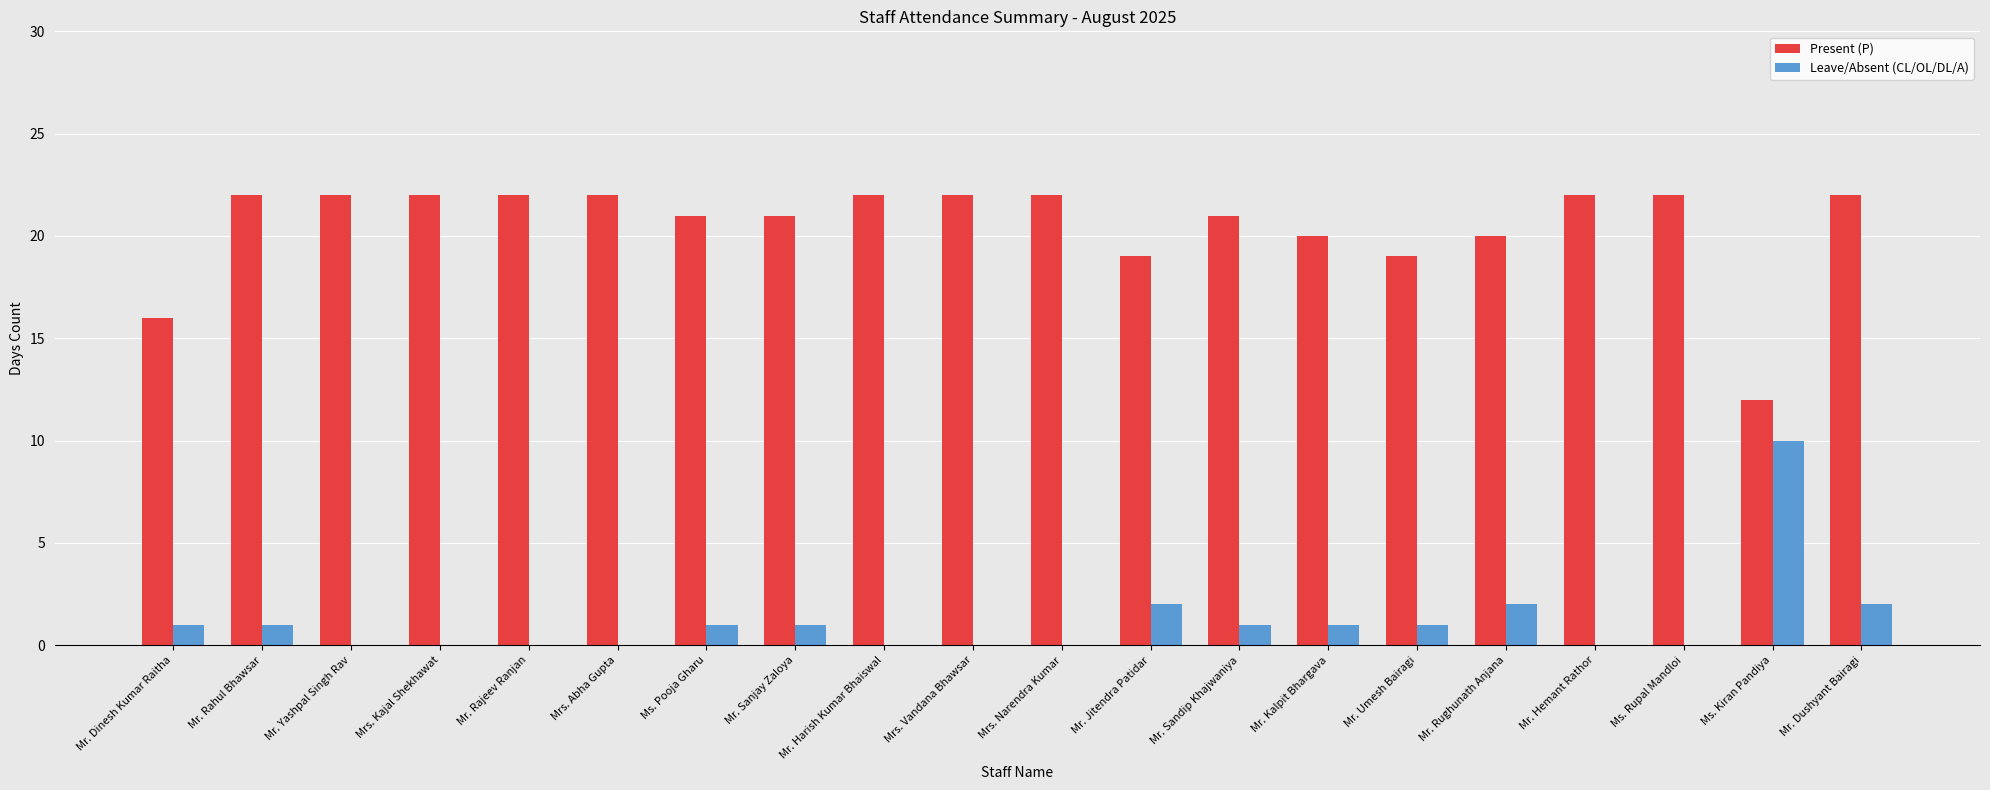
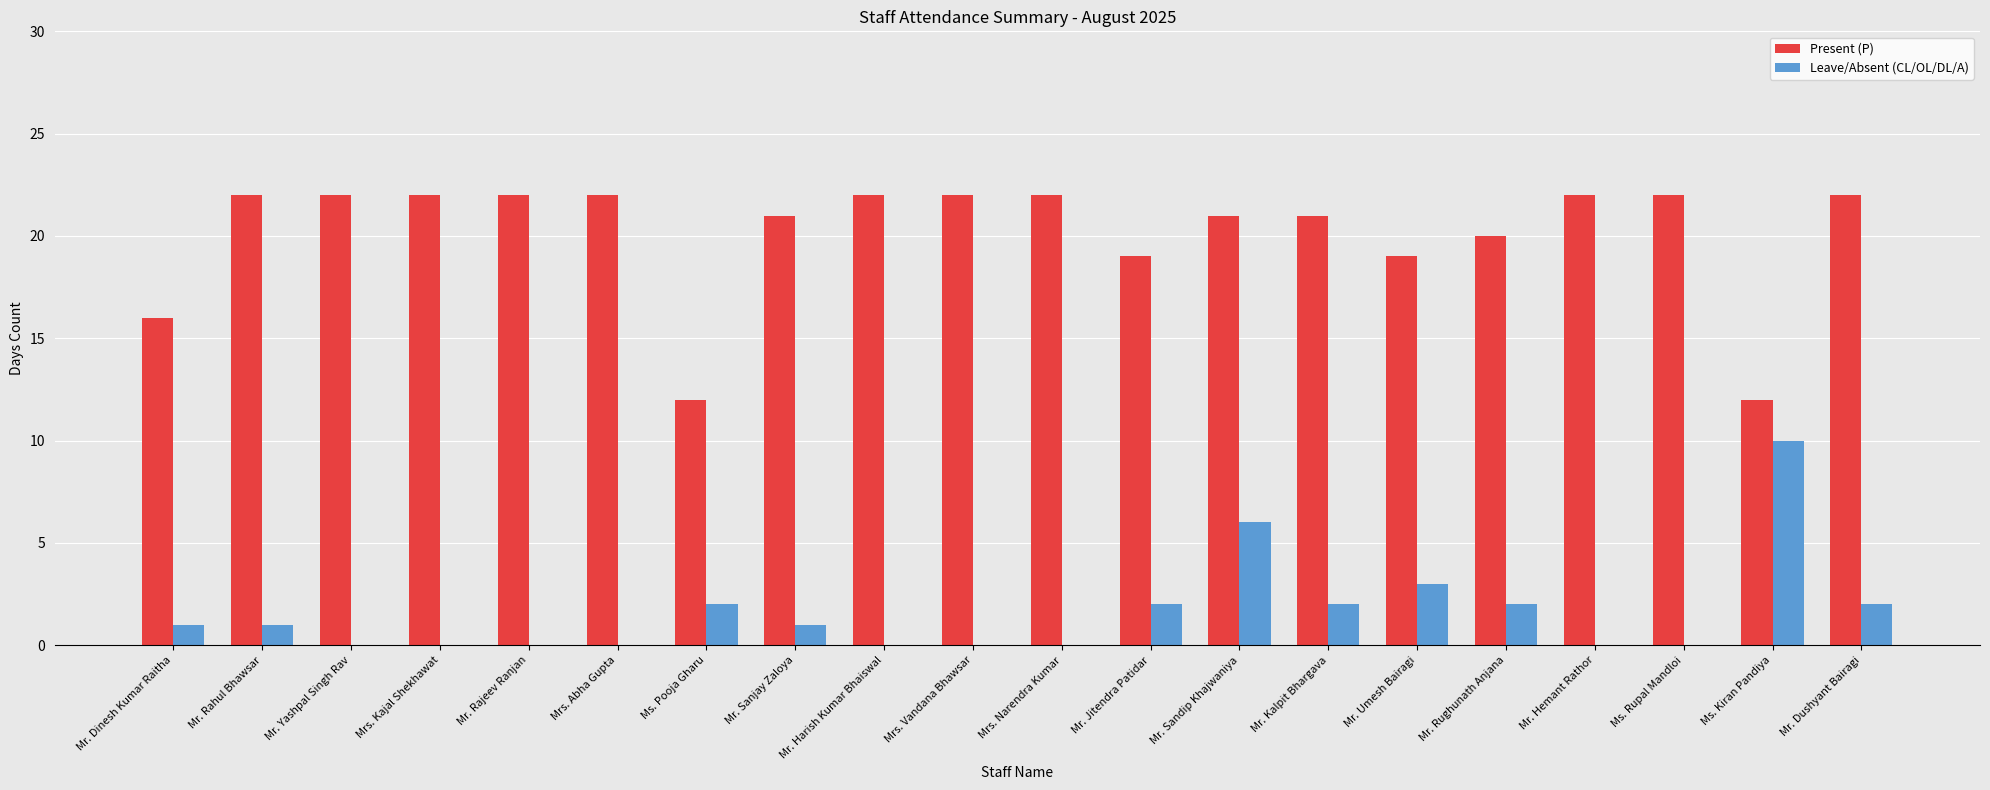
Present (P), Ms. Pooja Gharu: 21 -> 12
Leave/Absent (CL/OL/DL/A), Ms. Pooja Gharu: 1 -> 2
Leave/Absent (CL/OL/DL/A), Mr. Sandip Khajwaniya: 1 -> 6
Present (P), Mr. Kalpit Bhargava: 20 -> 21
Leave/Absent (CL/OL/DL/A), Mr. Kalpit Bhargava: 1 -> 2
Leave/Absent (CL/OL/DL/A), Mr. Umesh Bairagi: 1 -> 3
